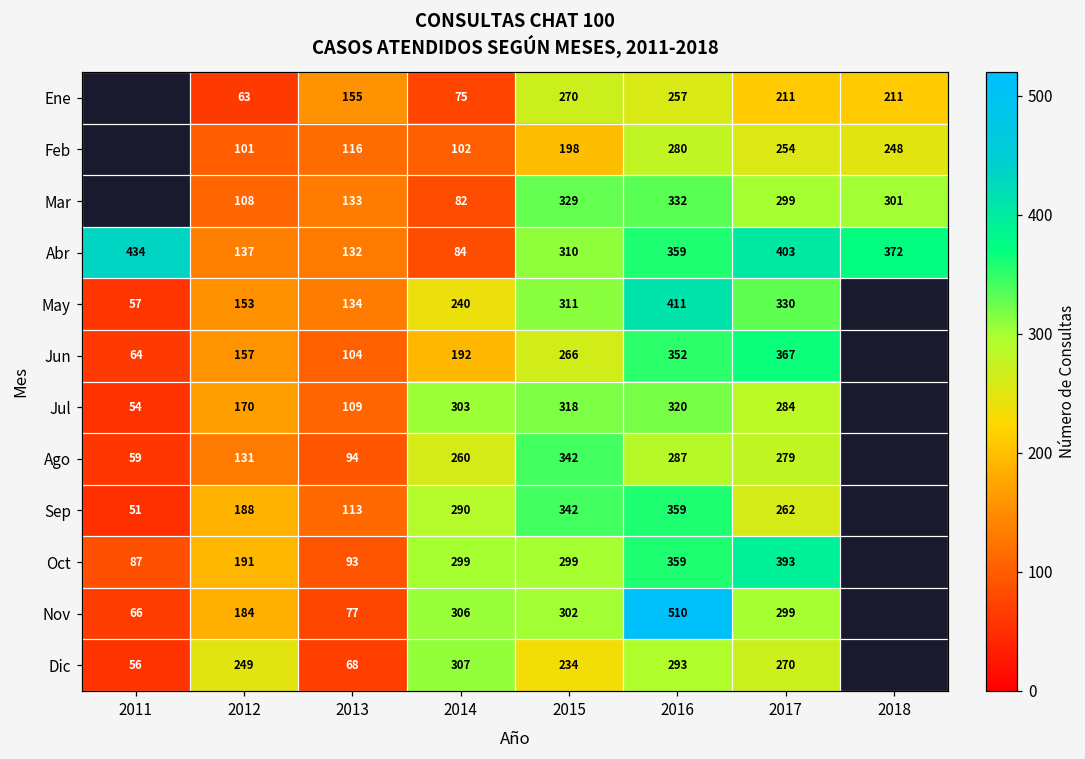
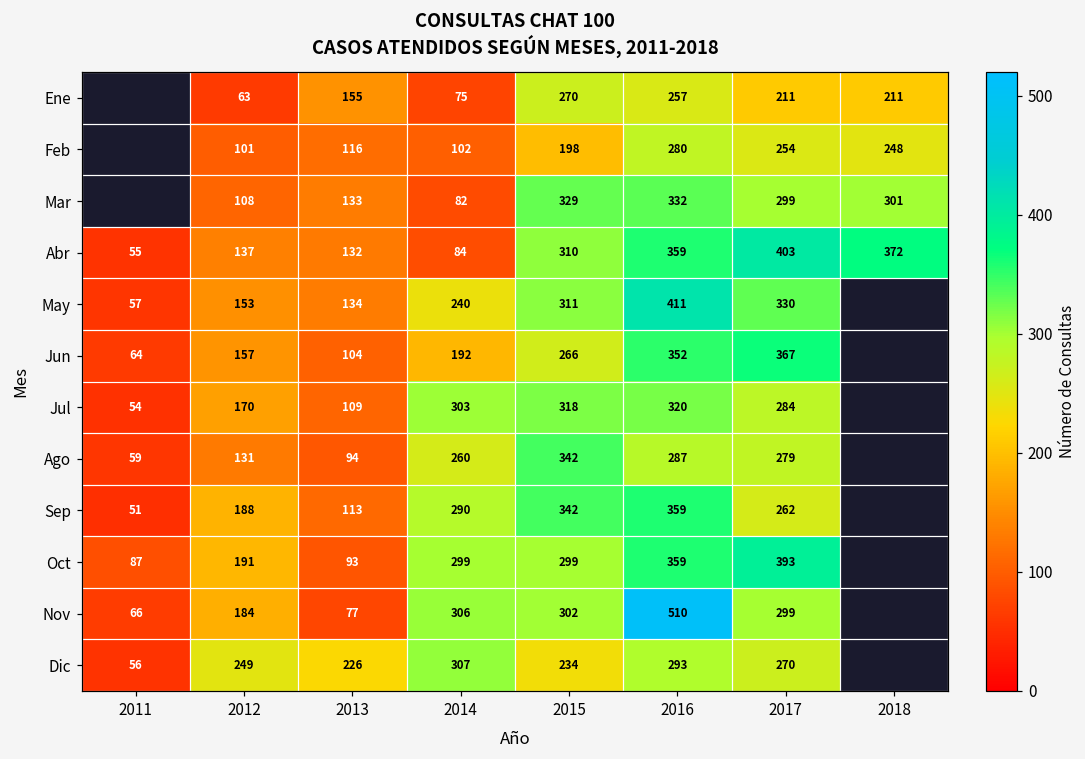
Abr, 2011: 434 -> 55
Dic, 2013: 68 -> 226
